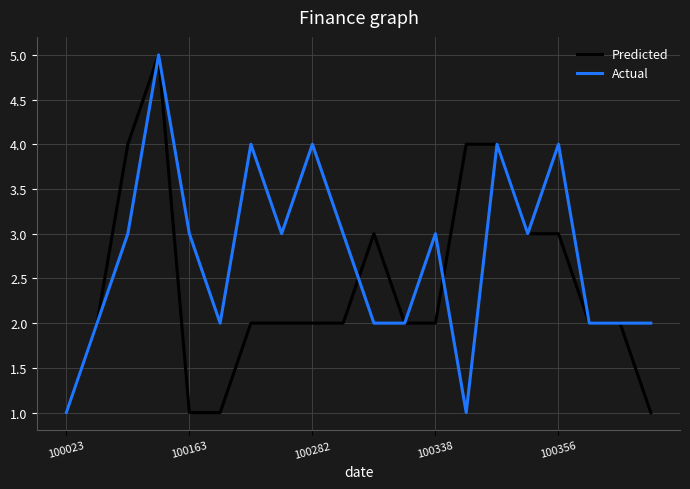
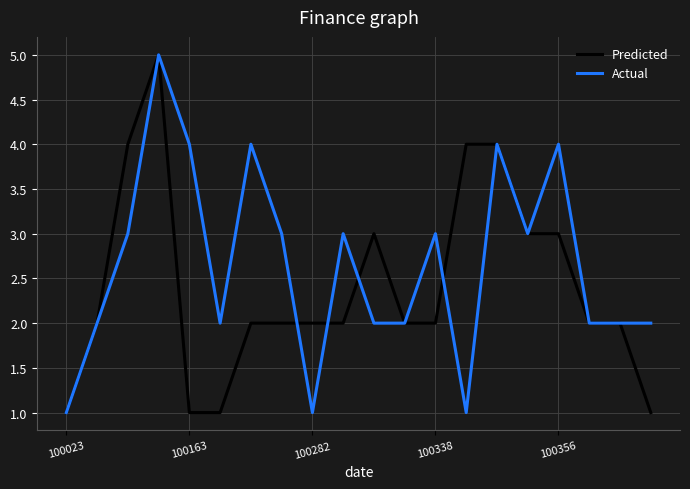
Actual, 100163: 3 -> 4
Actual, 100282: 4 -> 1
